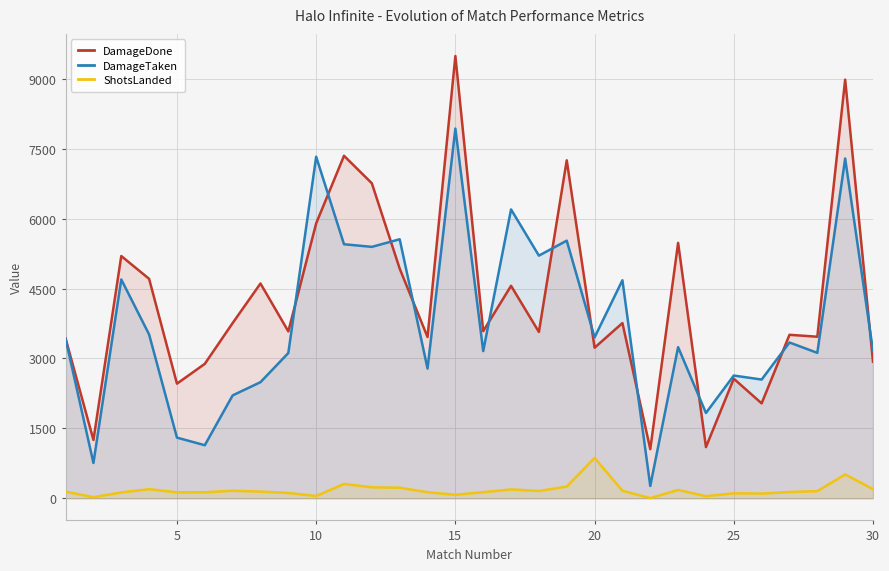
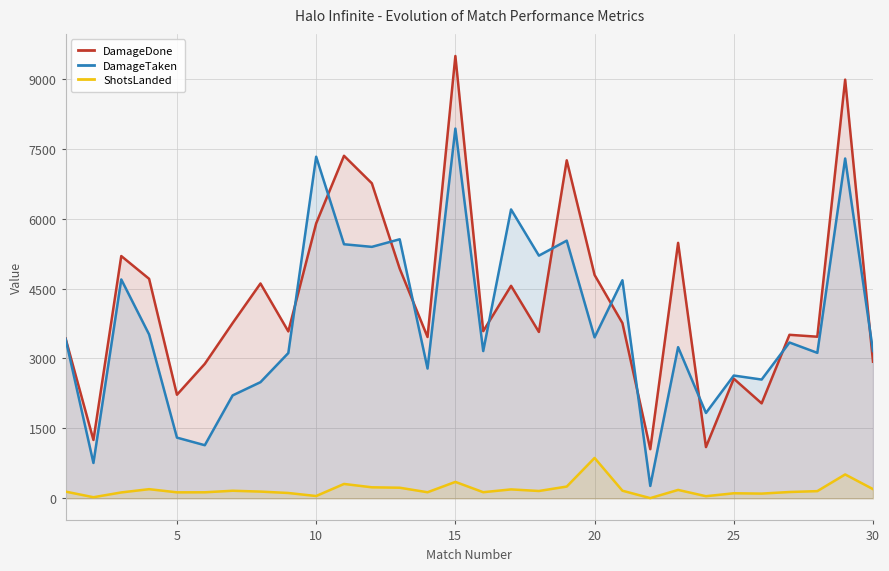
DamageDone, 5: 2500 -> 2200
ShotsLanded, 15: 100 -> 400
DamageDone, 20: 3200 -> 4800
